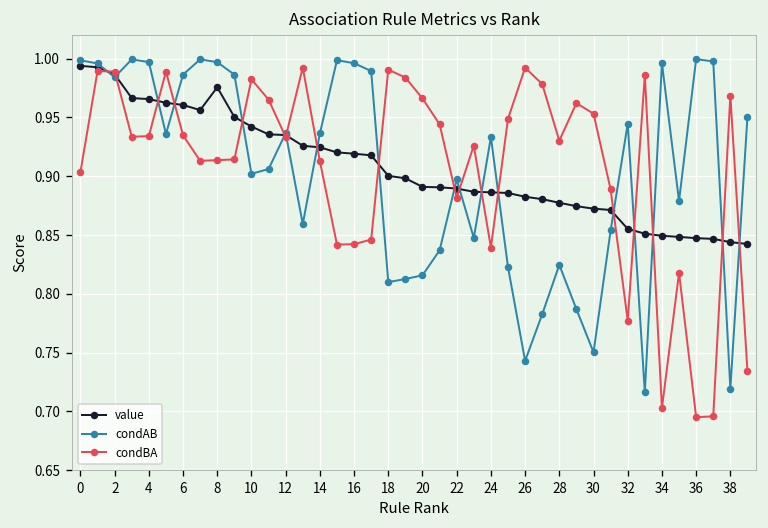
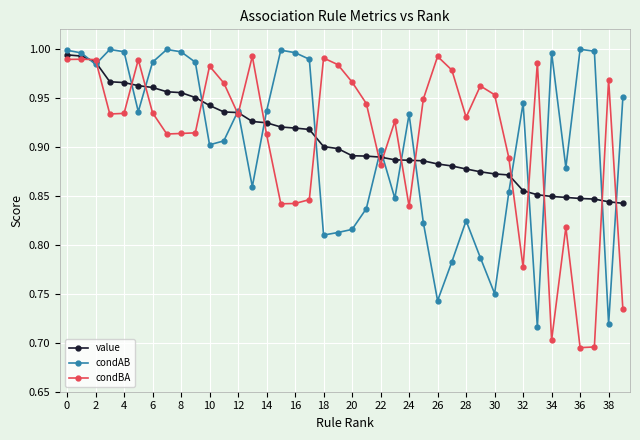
condBA, 0: 0.90 -> 0.99
value, 8: 0.98 -> 0.96
